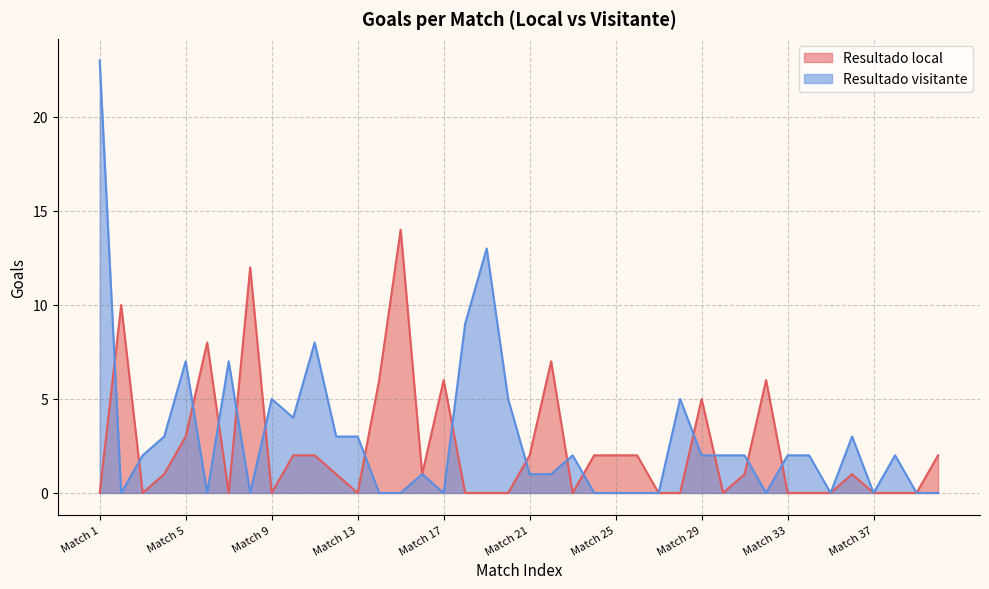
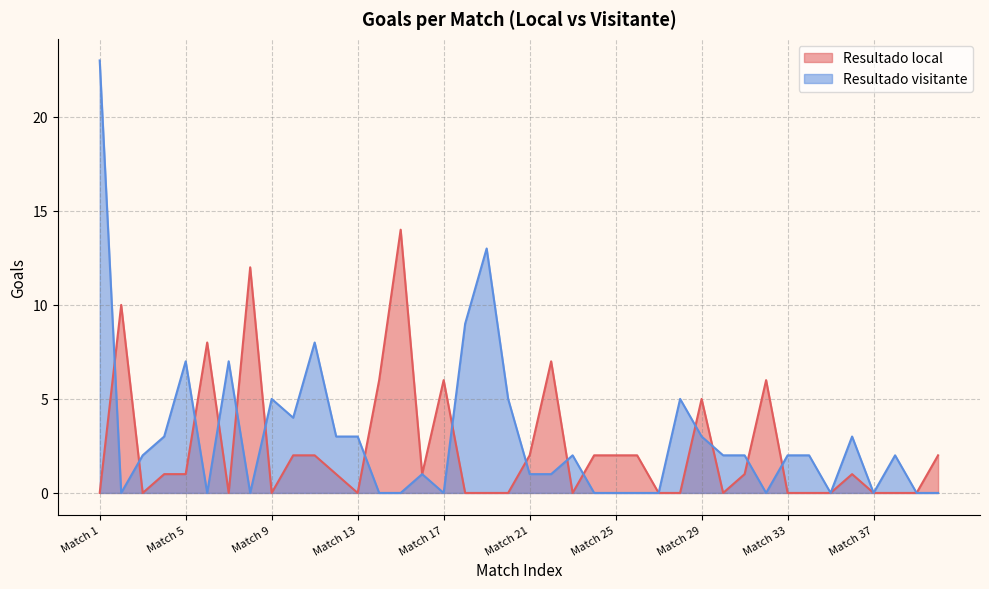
Resultado local, Match 5: 3 -> 1
Resultado visitante, Match 29: 2 -> 3
